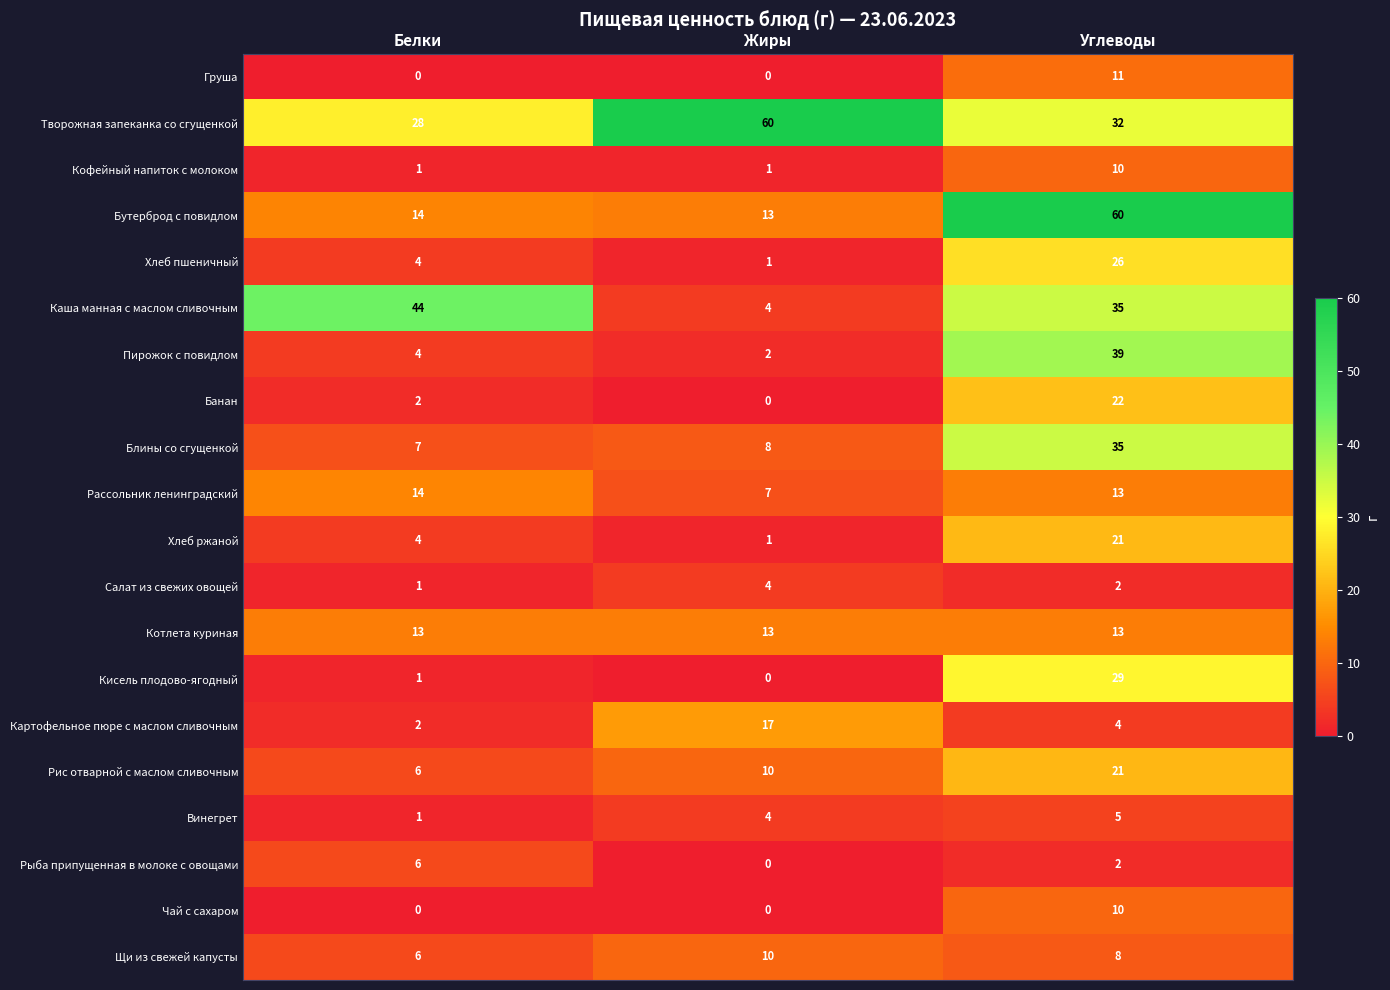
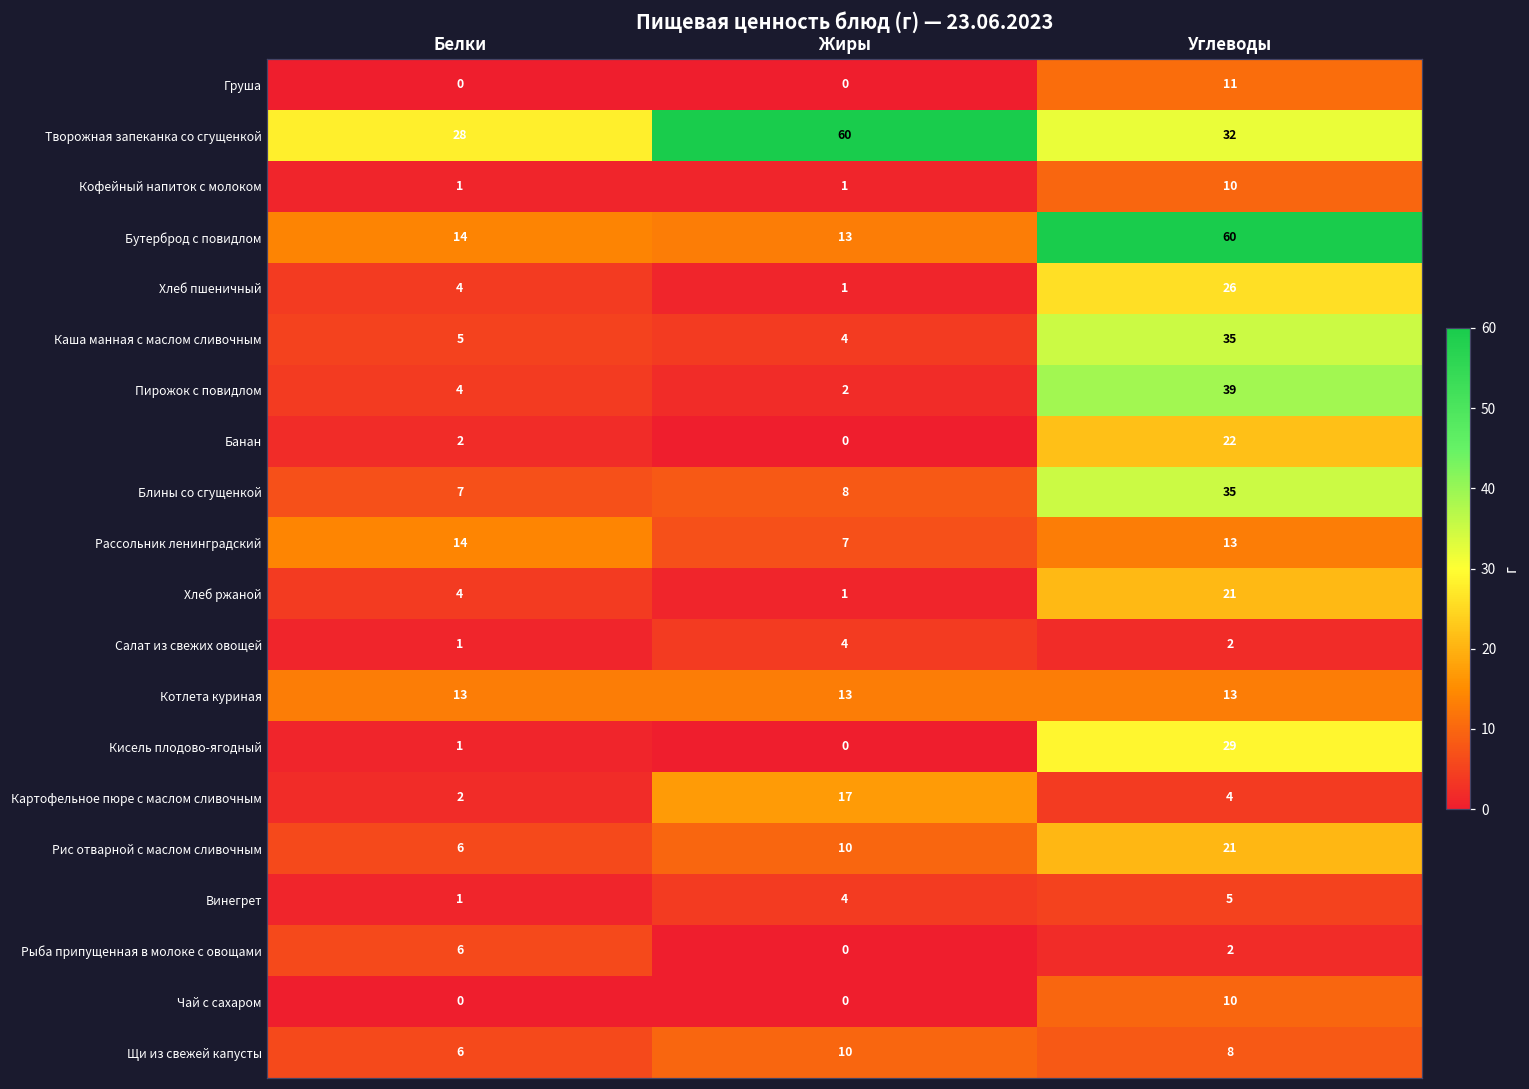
Каша манная с маслом сливочным, Белки: 44 -> 5
